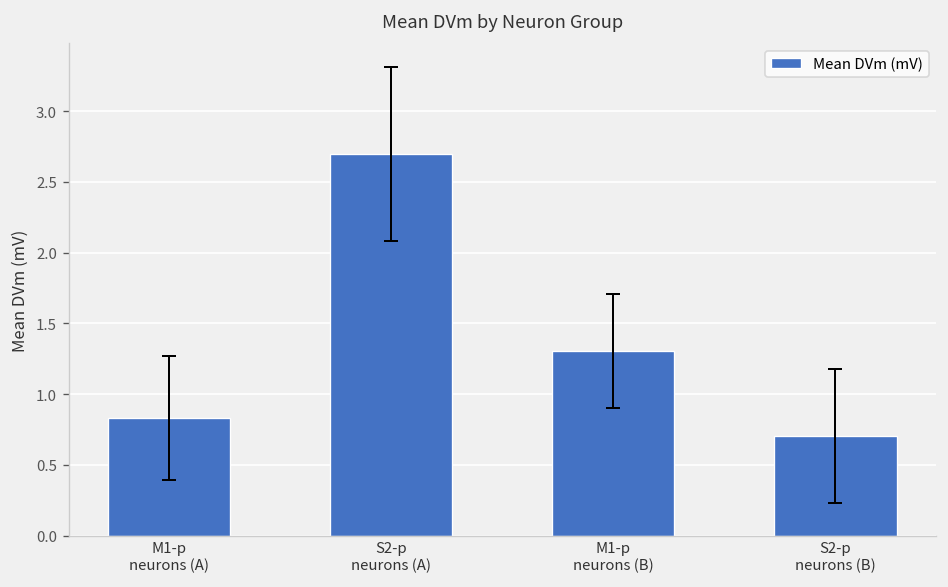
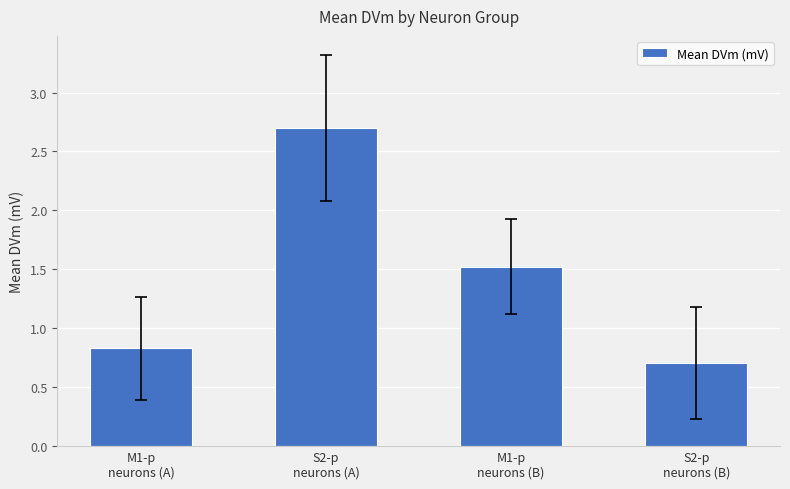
Mean DVm (mV), M1-p neurons (B): 1.30 -> 1.52
